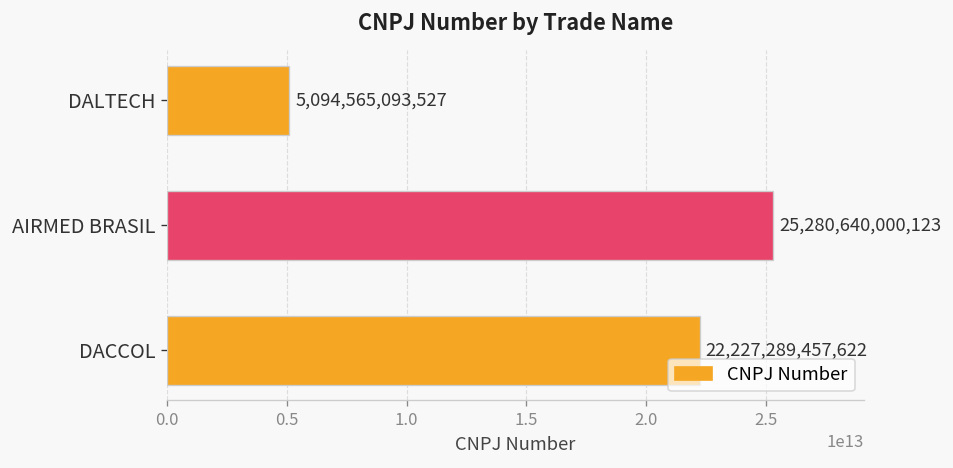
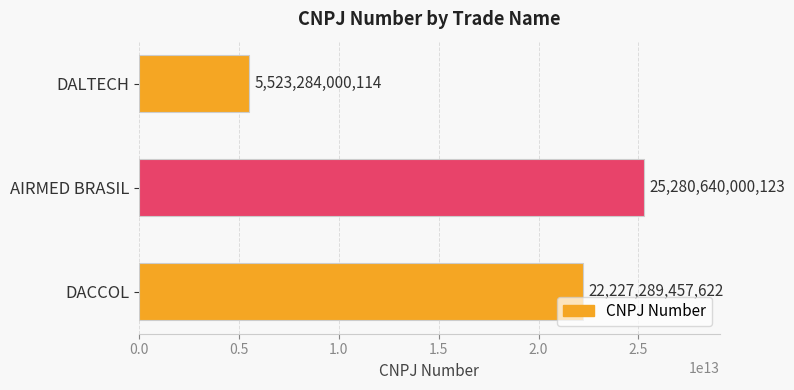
DALTECH: 5,094,565,093,527 -> 5,523,284,000,114
